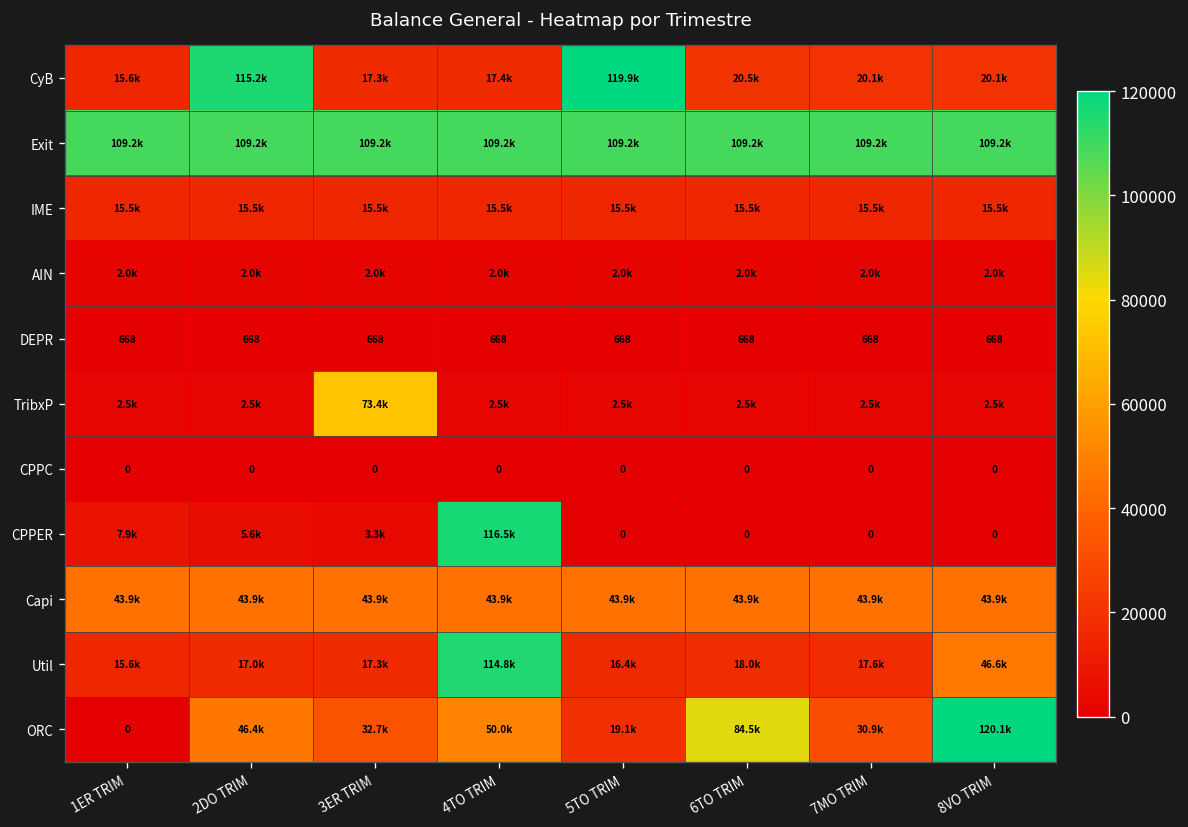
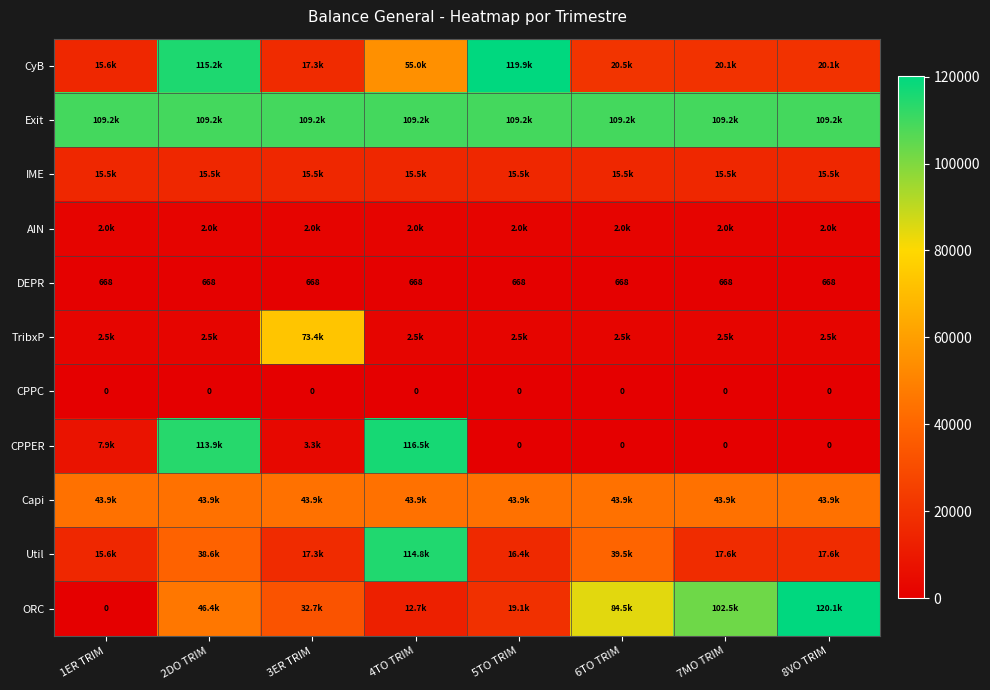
CyB, 4TO TRIM: 17.4k -> 55.0k
CPPER, 2DO TRIM: 5.6k -> 113.9k
Util, 2DO TRIM: 17.0k -> 38.6k
Util, 6TO TRIM: 18.0k -> 39.5k
Util, 8VO TRIM: 46.6k -> 17.6k
ORC, 4TO TRIM: 50.0k -> 12.7k
ORC, 7MO TRIM: 30.9k -> 102.5k
